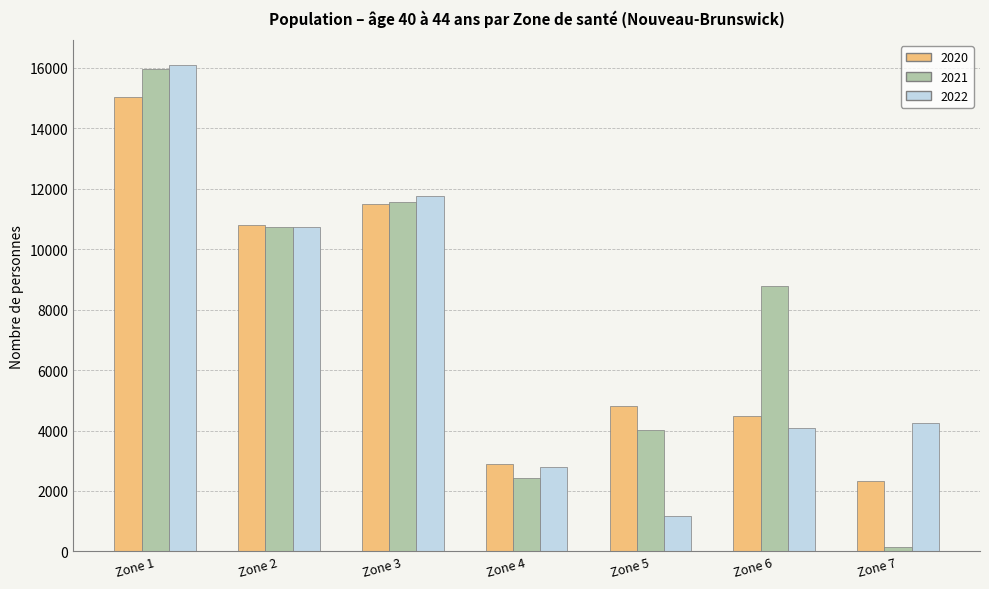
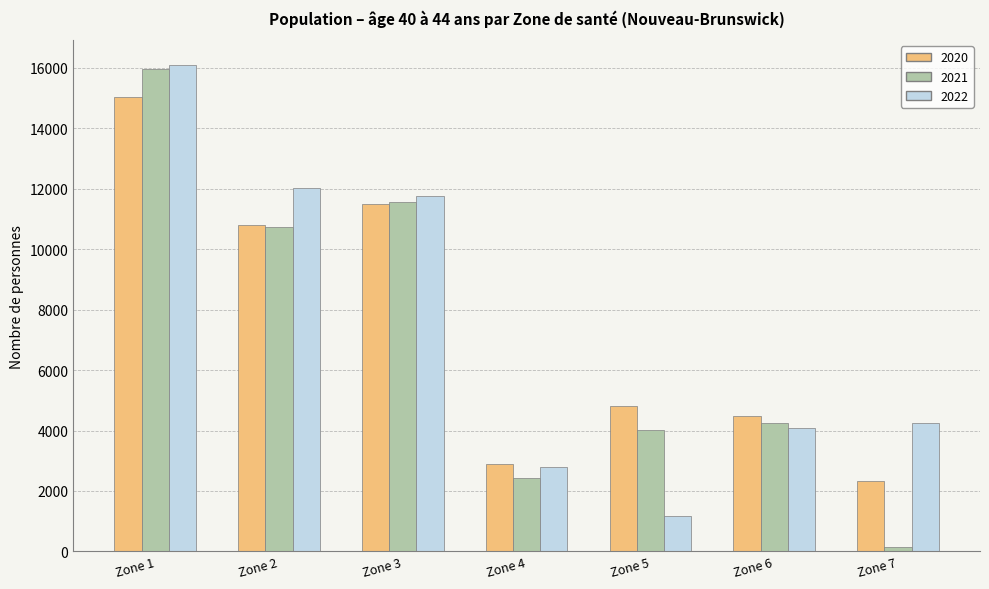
2022, Zone 2: 10700 -> 12000
2021, Zone 6: 8800 -> 4300
